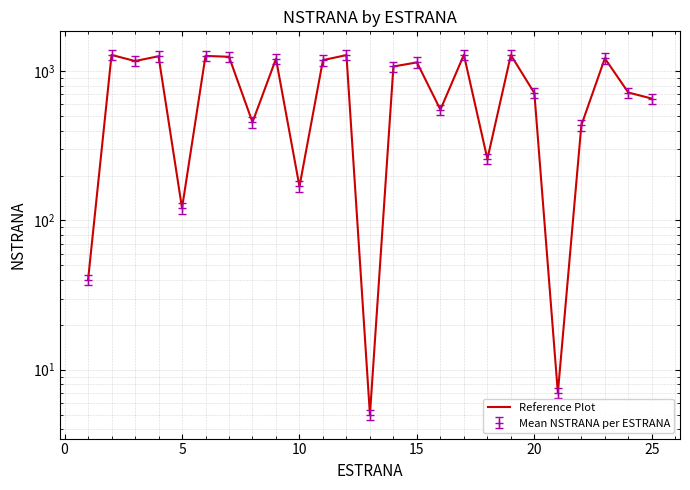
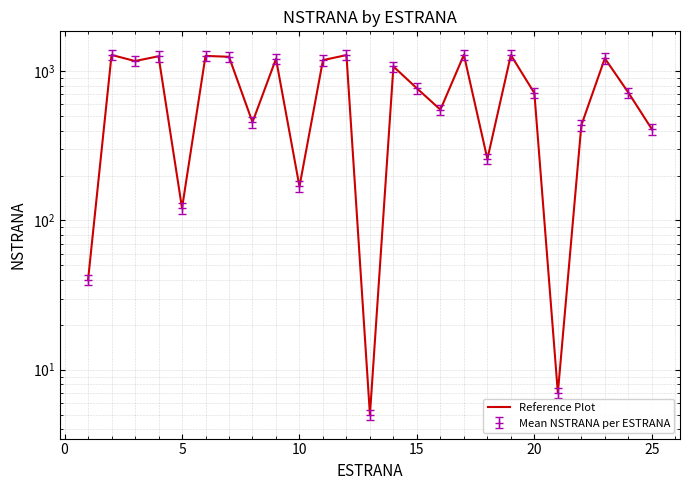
Reference Plot, 15: 1100 -> 800
Reference Plot, 25: 700 -> 410
